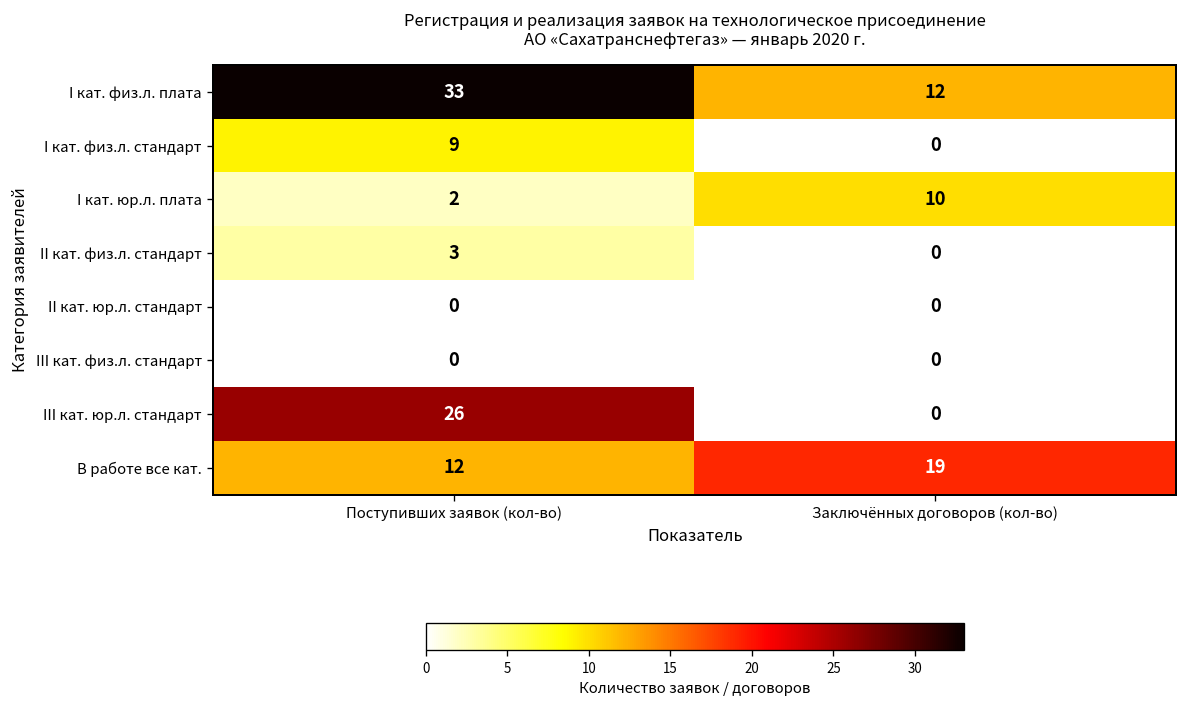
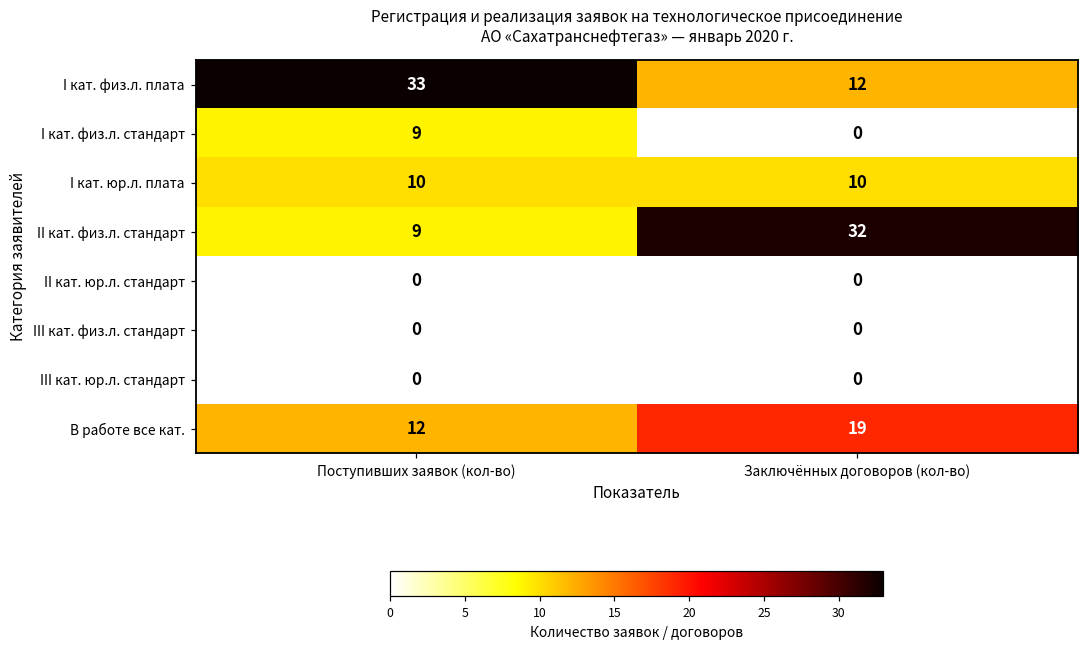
I кат. юр.л. плата, Поступивших заявок (кол-во): 2 -> 10
II кат. физ.л. стандарт, Поступивших заявок (кол-во): 3 -> 9
II кат. физ.л. стандарт, Заключённых договоров (кол-во): 0 -> 32
III кат. юр.л. стандарт, Поступивших заявок (кол-во): 26 -> 0
